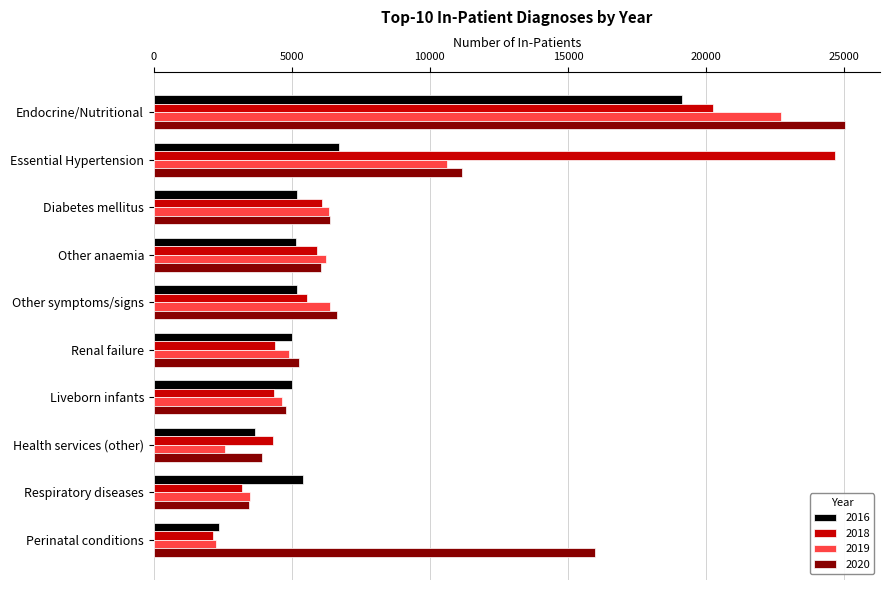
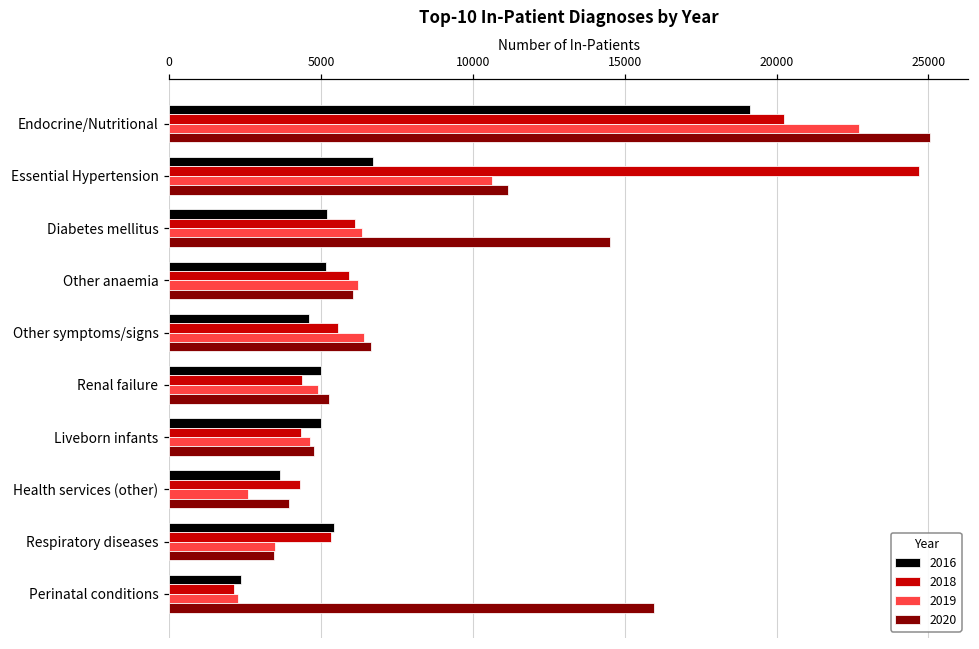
2020, Diabetes mellitus: 6400 -> 14500
2016, Other symptoms/signs: 5200 -> 4600
2018, Respiratory diseases: 3200 -> 5300
